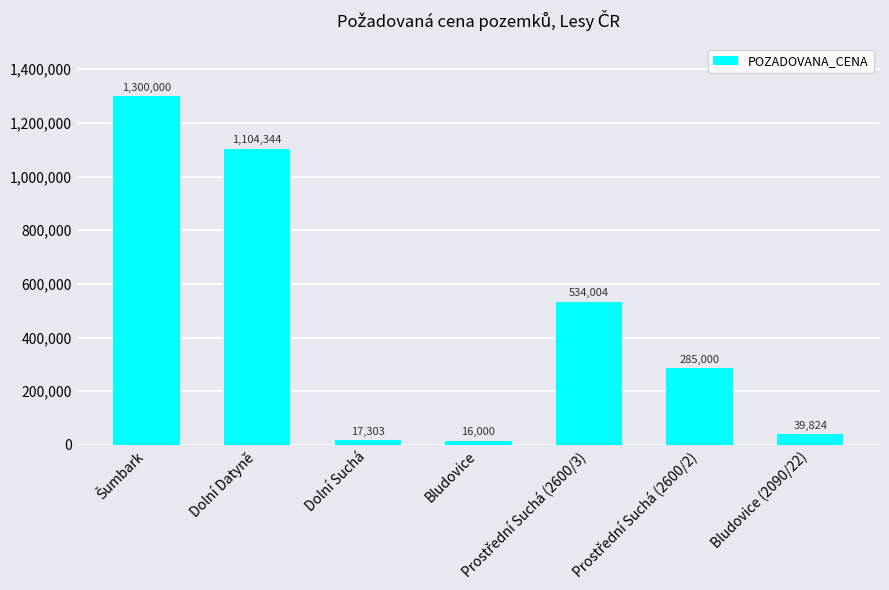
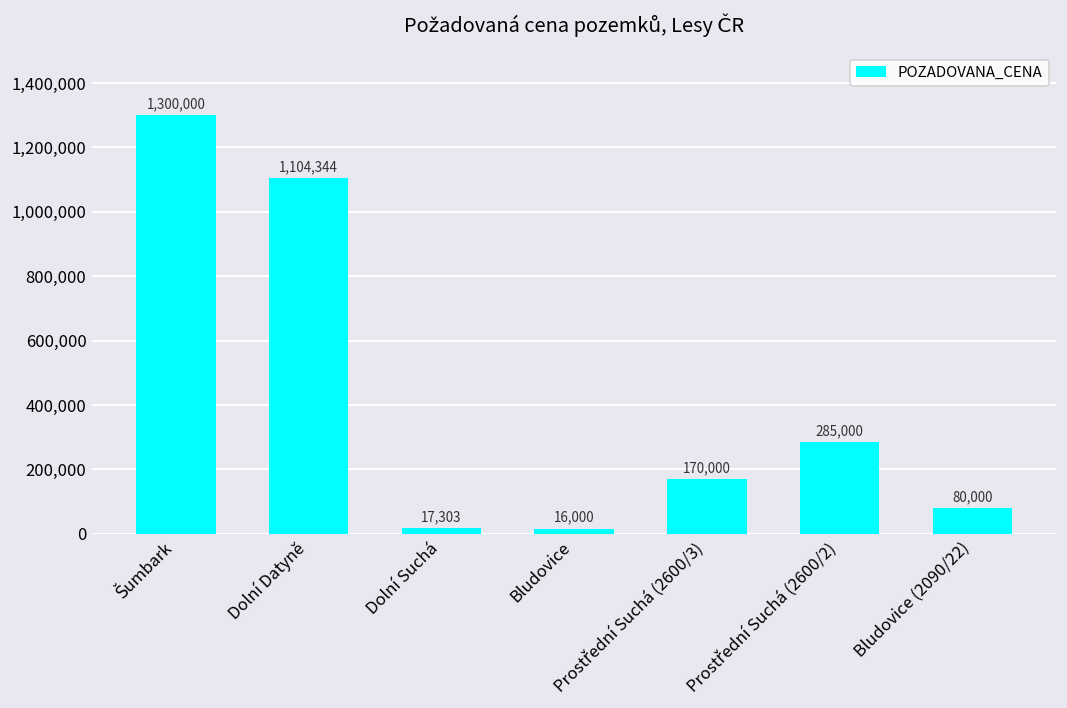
Prostřední Suchá (2600/3): 534,004 -> 170,000
Bludovice (2090/22): 39,824 -> 80,000
